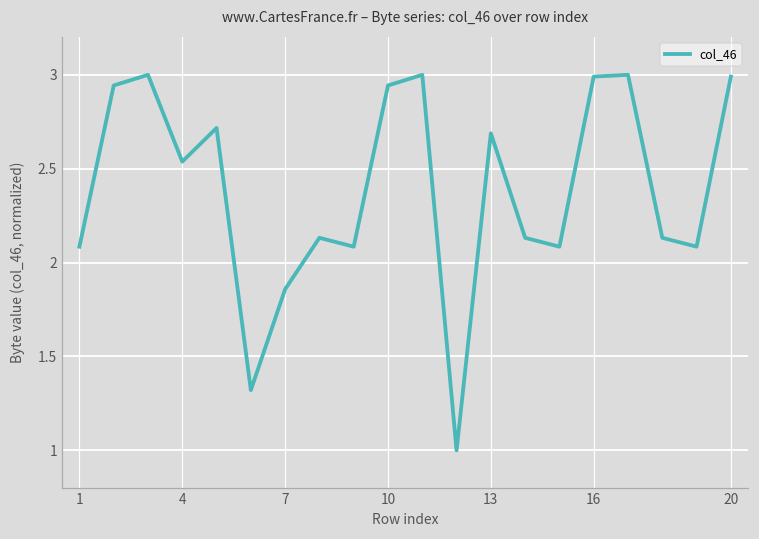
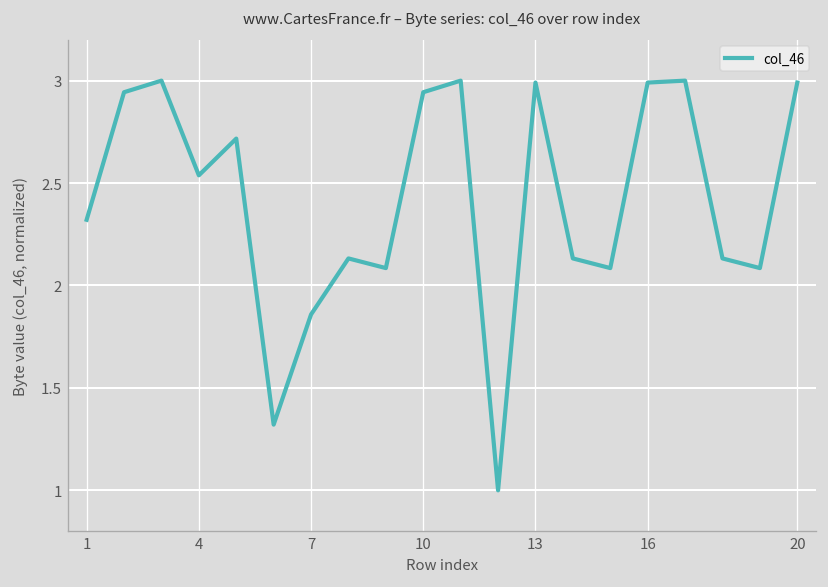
1: 2.08 -> 2.32
13: 2.69 -> 2.99
